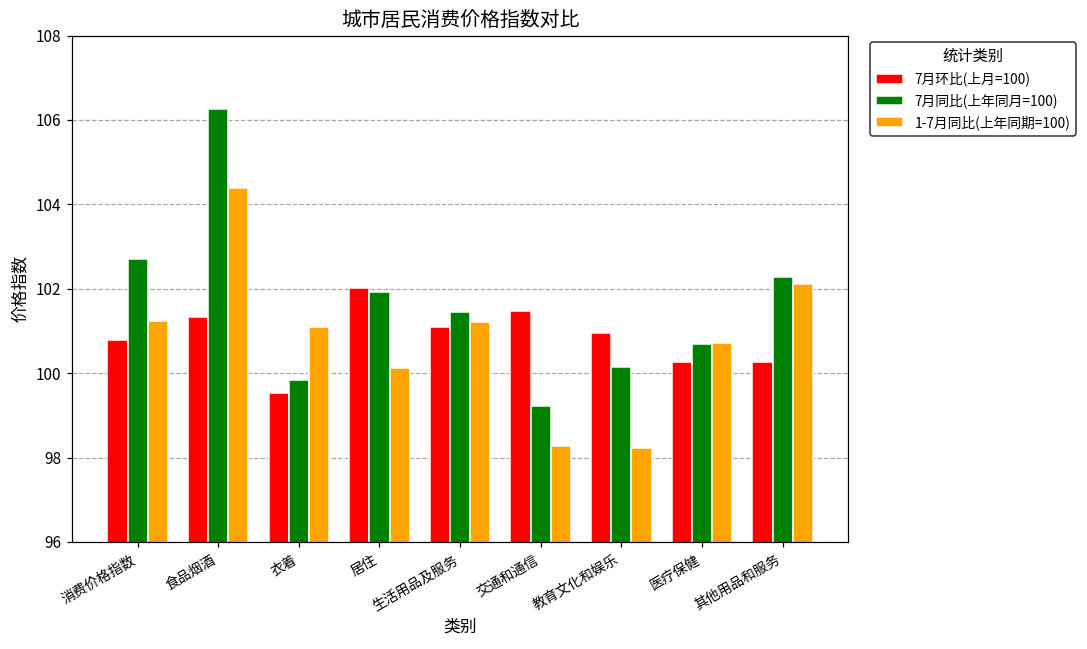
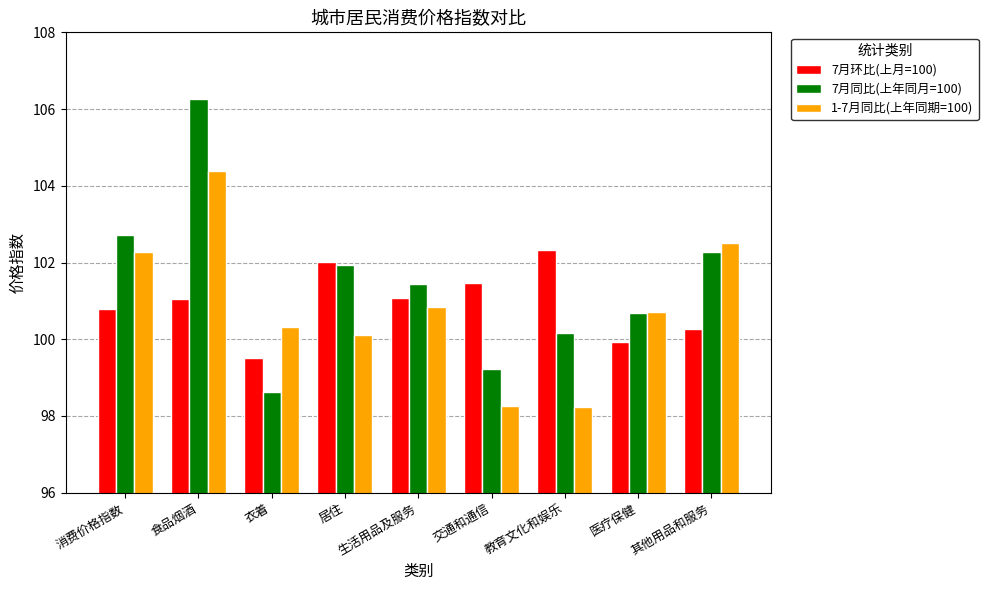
1-7月同比(上年同期=100), 消费价格指数: 101.2 -> 102.3
7月环比(上月=100), 食品烟酒: 101.3 -> 101.0
7月同比(上年同月=100), 衣着: 99.8 -> 98.6
1-7月同比(上年同期=100), 衣着: 101.1 -> 100.3
1-7月同比(上年同期=100), 生活用品及服务: 101.2 -> 100.8
7月环比(上月=100), 教育文化和娱乐: 101.0 -> 102.3
7月环比(上月=100), 医疗保健: 100.3 -> 99.9
1-7月同比(上年同期=100), 其他用品和服务: 102.1 -> 102.5
